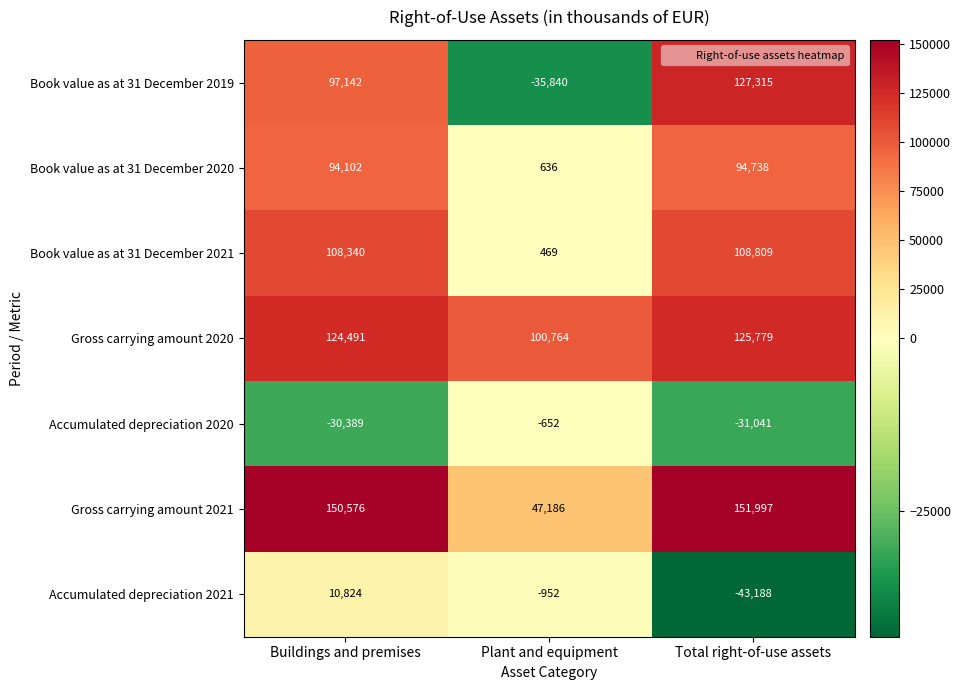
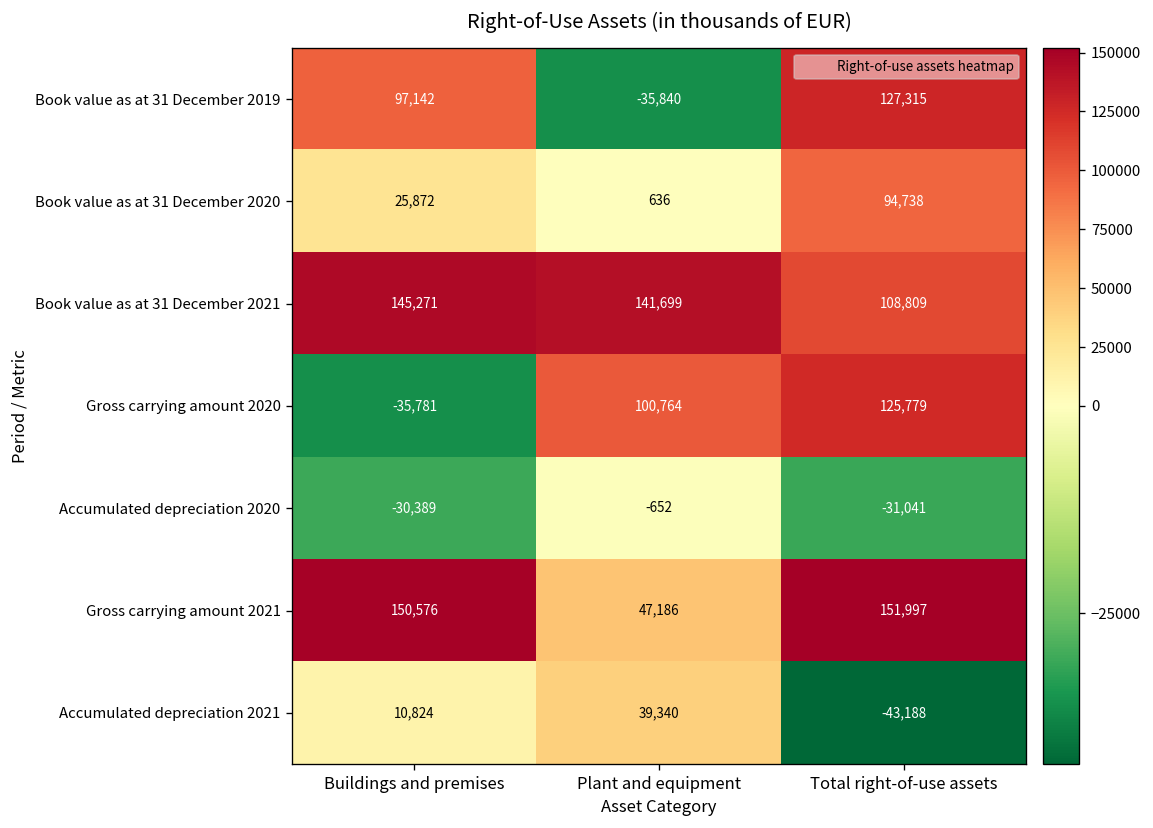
Book value as at 31 December 2020, Buildings and premises: 94,102 -> 25,872
Book value as at 31 December 2021, Buildings and premises: 108,340 -> 145,271
Book value as at 31 December 2021, Plant and equipment: 469 -> 141,699
Gross carrying amount 2020, Buildings and premises: 124,491 -> -35,781
Accumulated depreciation 2021, Plant and equipment: -952 -> 39,340
